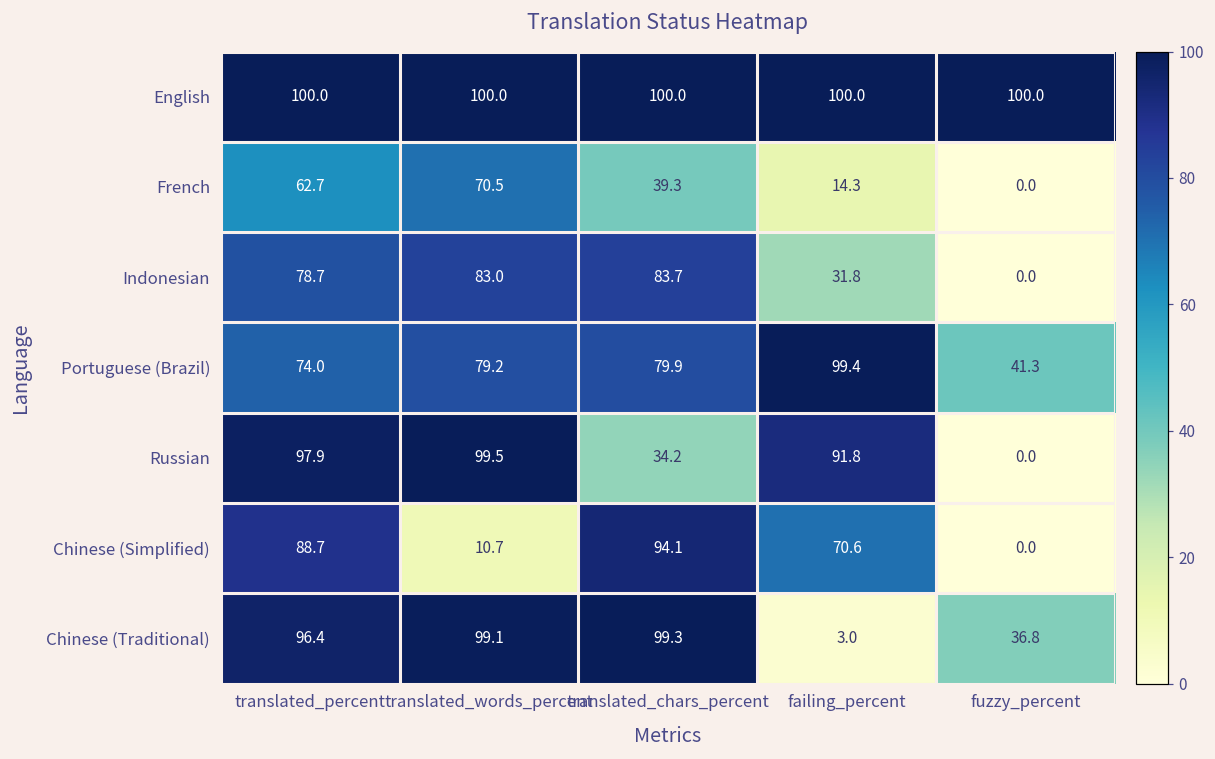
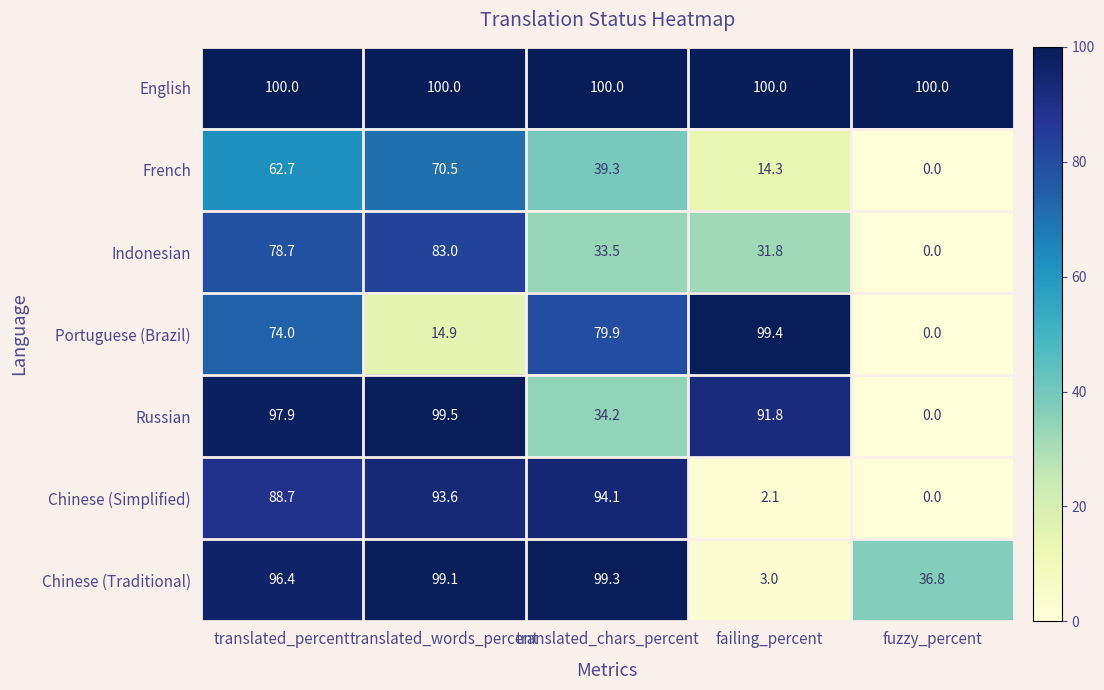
Indonesian, translated_chars_percent: 83.7 -> 33.5
Portuguese (Brazil), translated_words_percent: 79.2 -> 14.9
Portuguese (Brazil), fuzzy_percent: 41.3 -> 0.0
Chinese (Simplified), translated_words_percent: 10.7 -> 93.6
Chinese (Simplified), failing_percent: 70.6 -> 2.1
